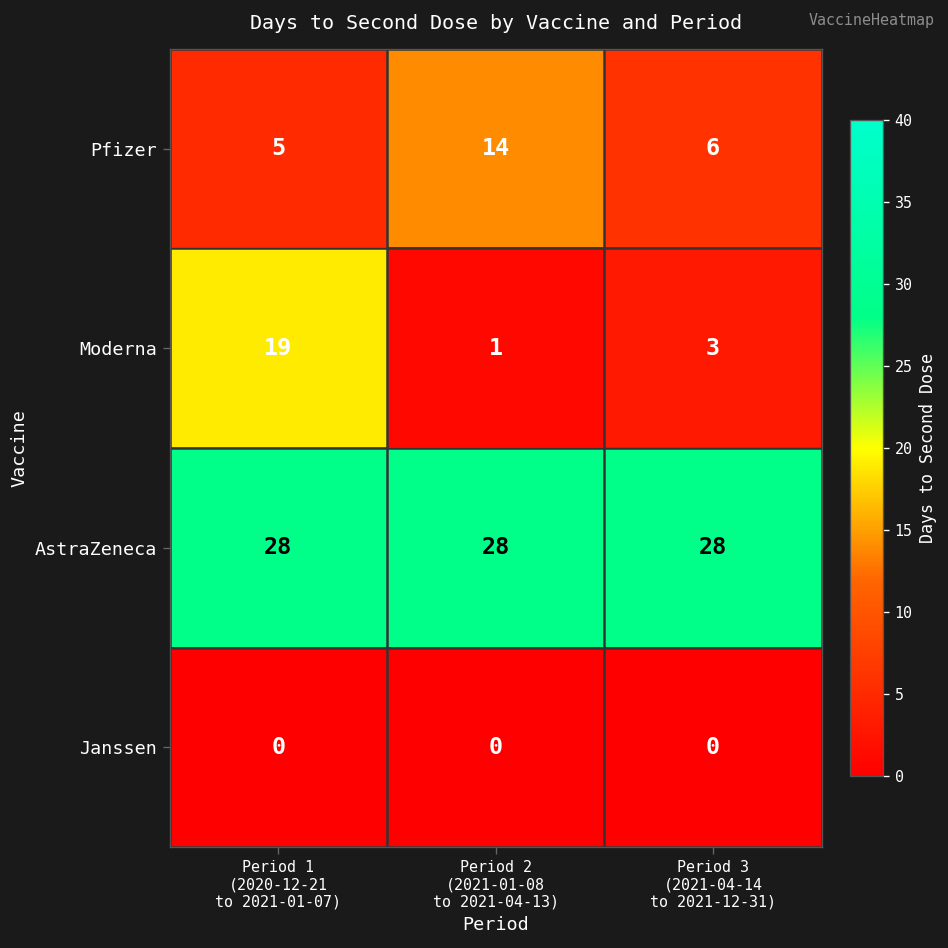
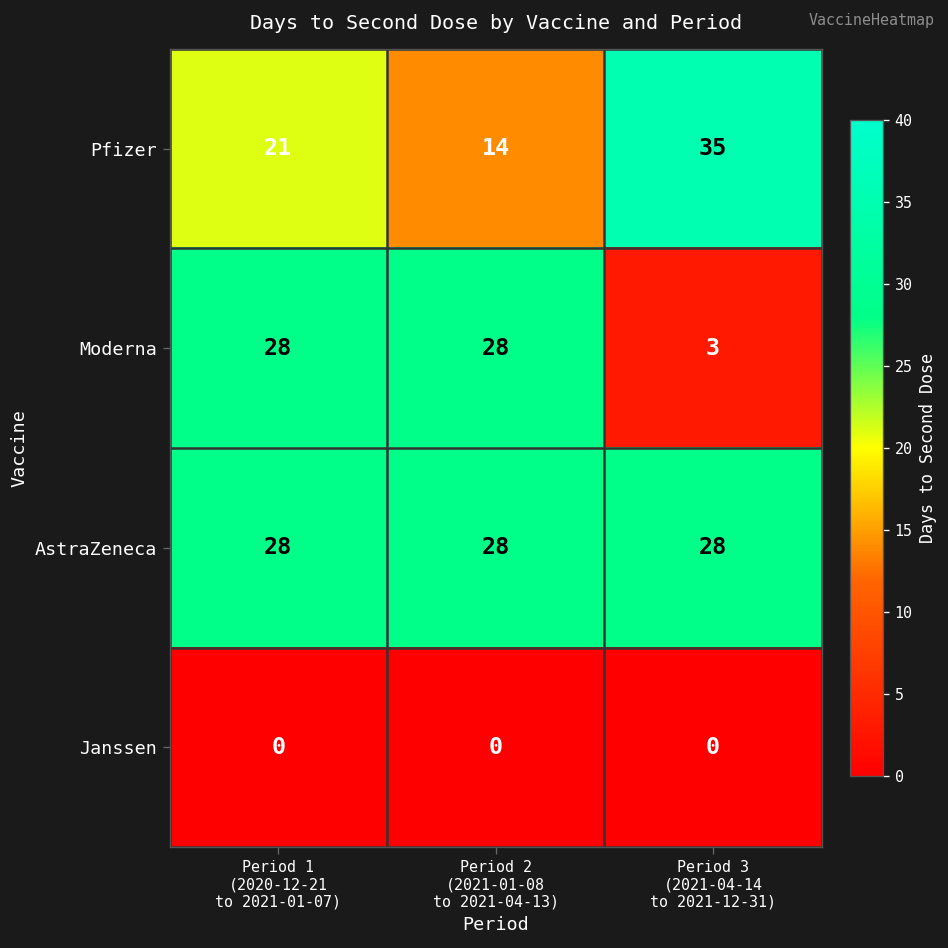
Pfizer, Period 1 (2020-12-21 to 2021-01-07): 5 -> 21
Pfizer, Period 3 (2021-04-14 to 2021-12-31): 6 -> 35
Moderna, Period 1 (2020-12-21 to 2021-01-07): 19 -> 28
Moderna, Period 2 (2021-01-08 to 2021-04-13): 1 -> 28
